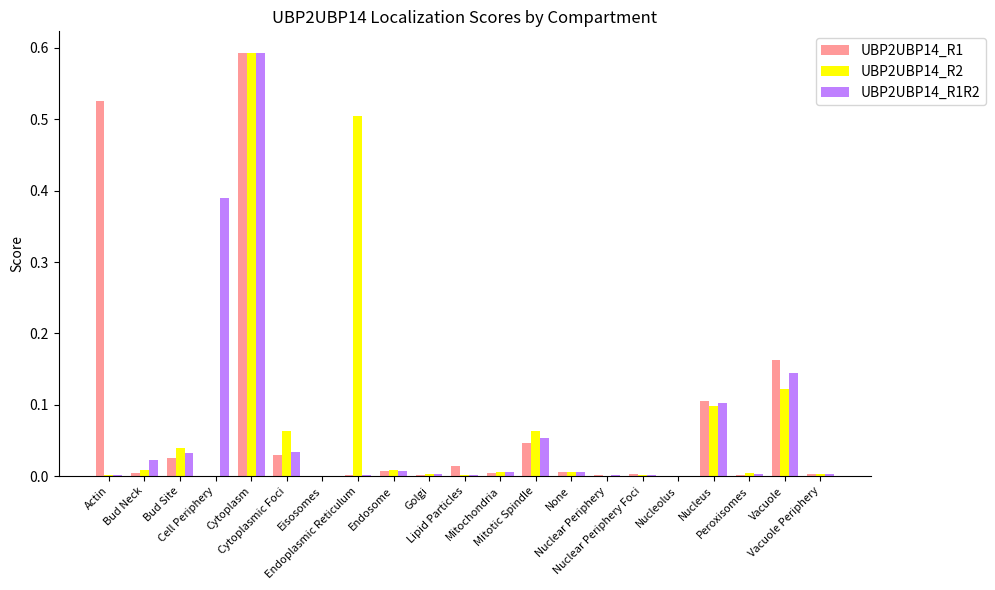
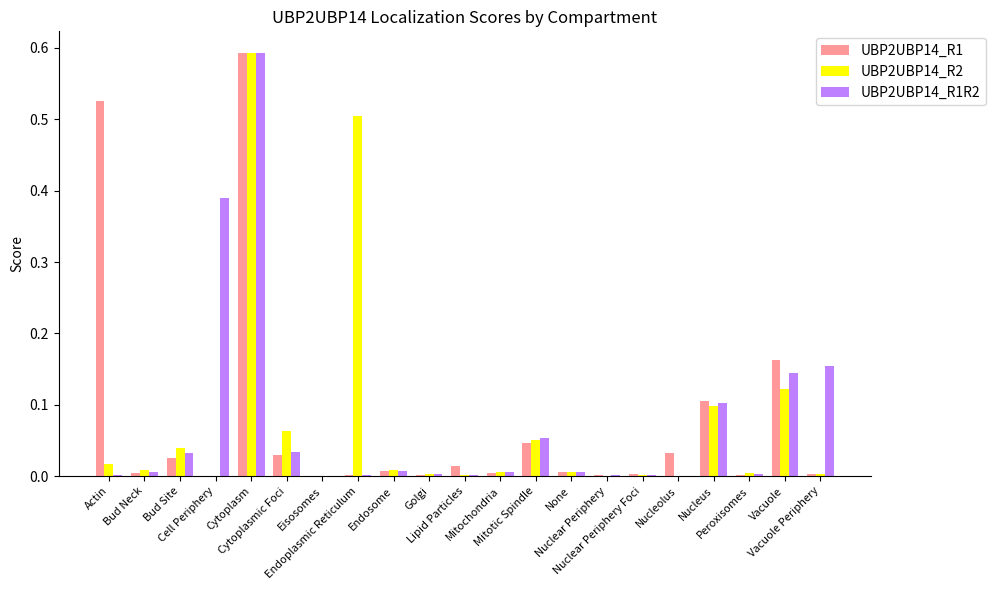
UBP2UBP14_R2, Actin: 0.00 -> 0.02
UBP2UBP14_R1R2, Bud Neck: 0.02 -> 0.01
UBP2UBP14_R2, Mitotic Spindle: 0.06 -> 0.05
UBP2UBP14_R1, Nucleolus: 0.00 -> 0.03
UBP2UBP14_R1R2, Vacuole Periphery: 0.00 -> 0.16
